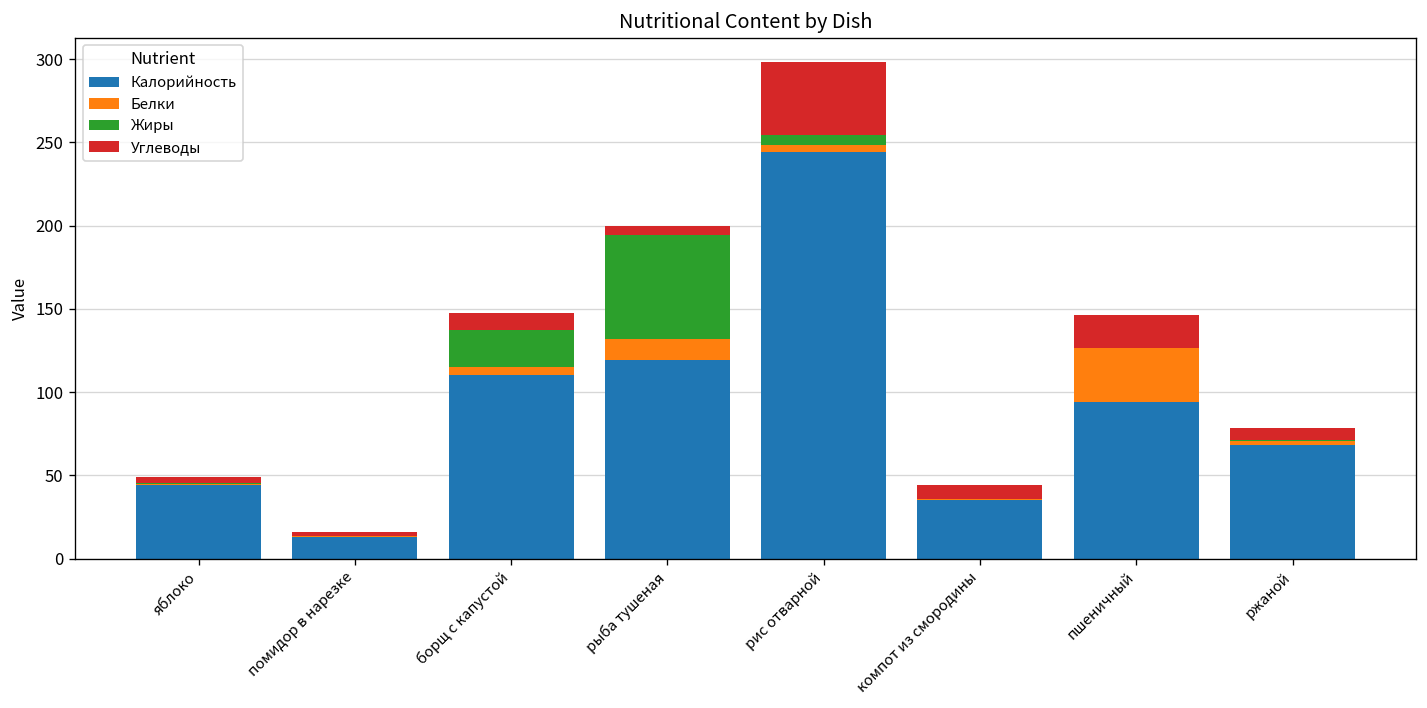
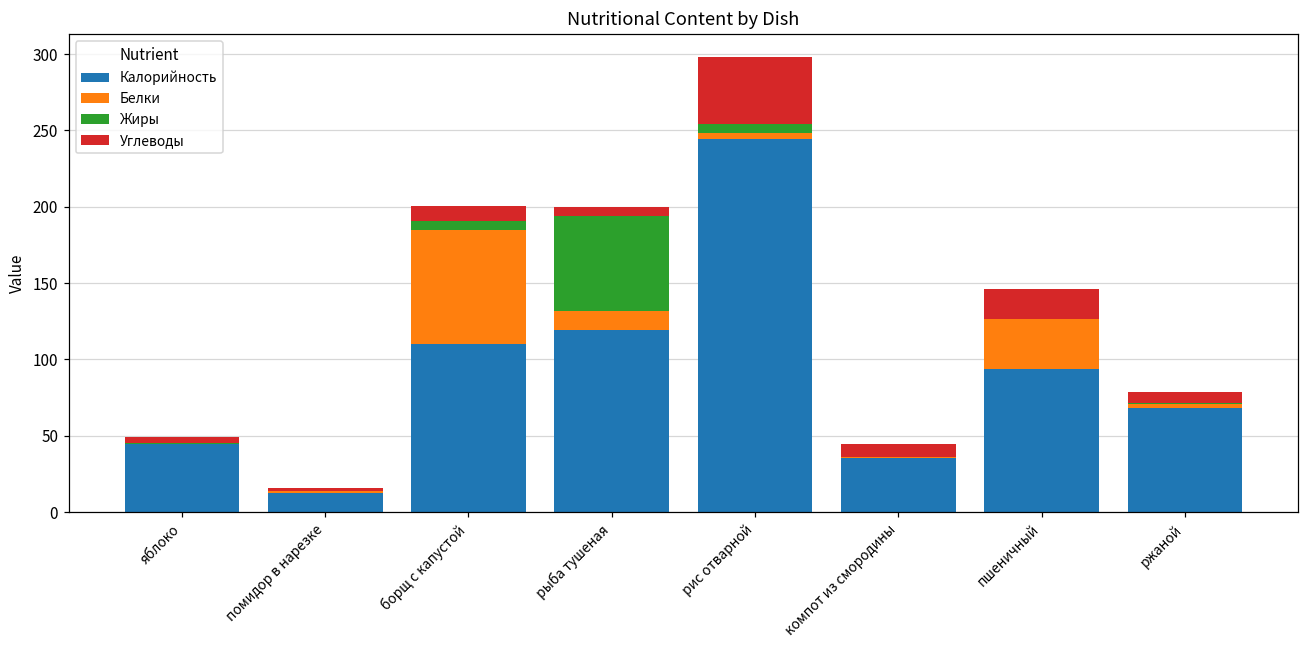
Белки, борщ с капустой: 5 -> 75
Жиры, борщ с капустой: 23 -> 6
